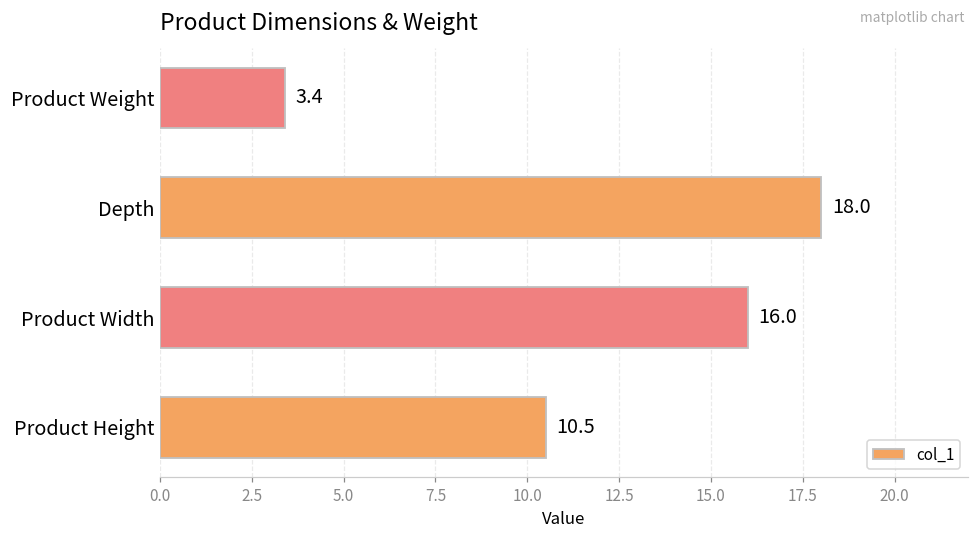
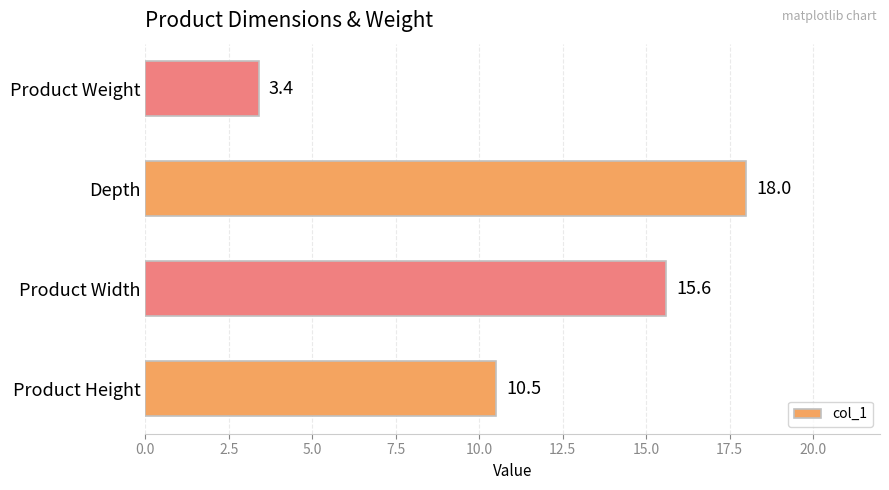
Product Width: 16.0 -> 15.6
